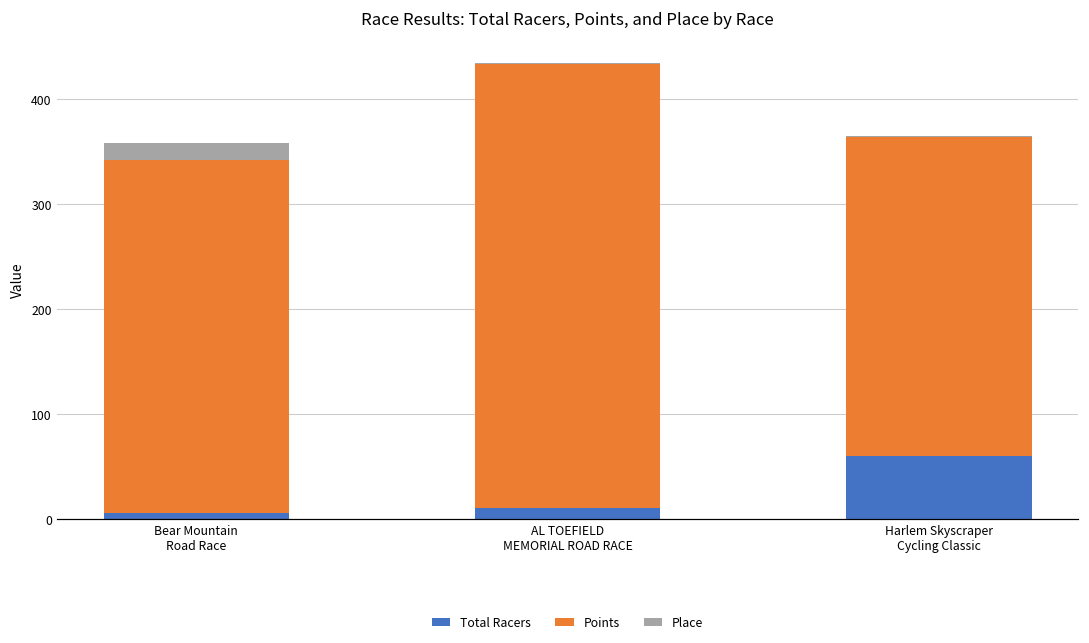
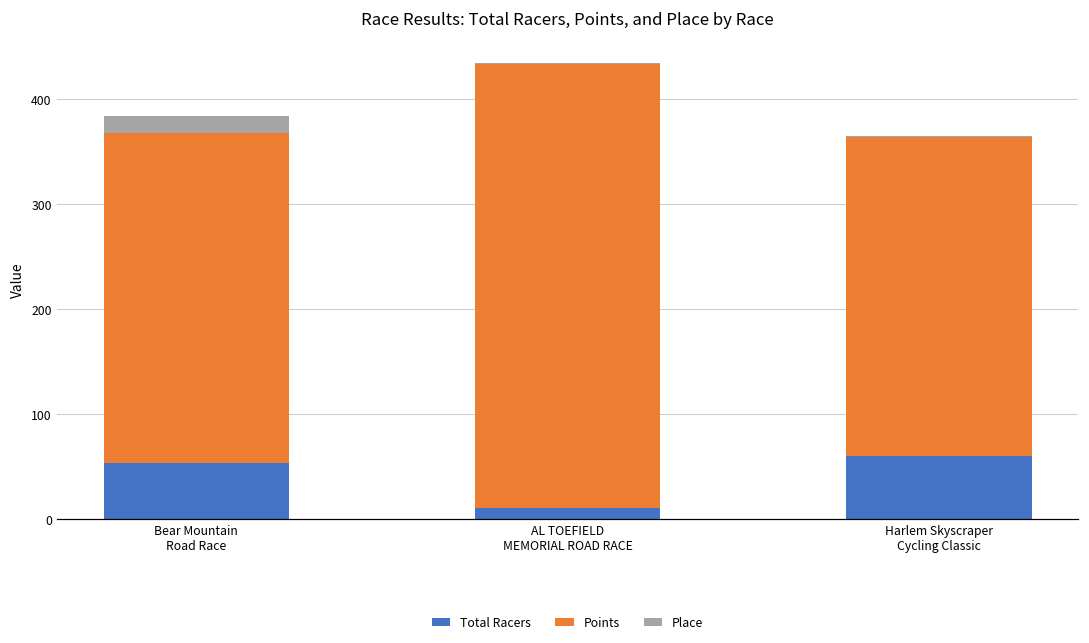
Total Racers, Bear Mountain Road Race: 10 -> 50
Points, Bear Mountain Road Race: 340 -> 320
